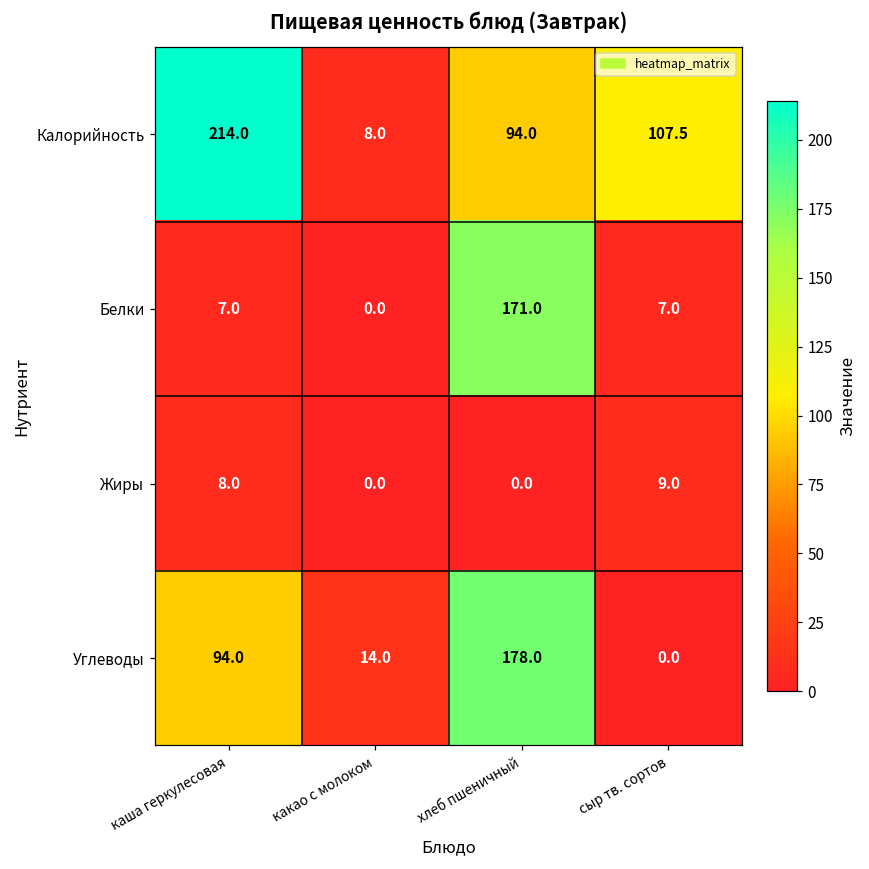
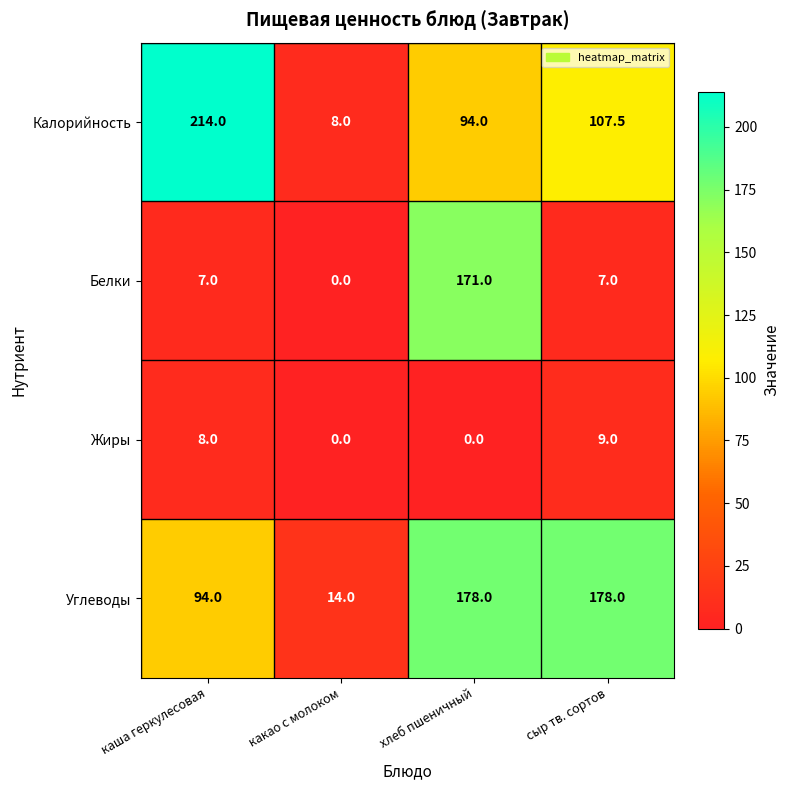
Углеводы, сыр тв. сортов: 0.0 -> 178.0
